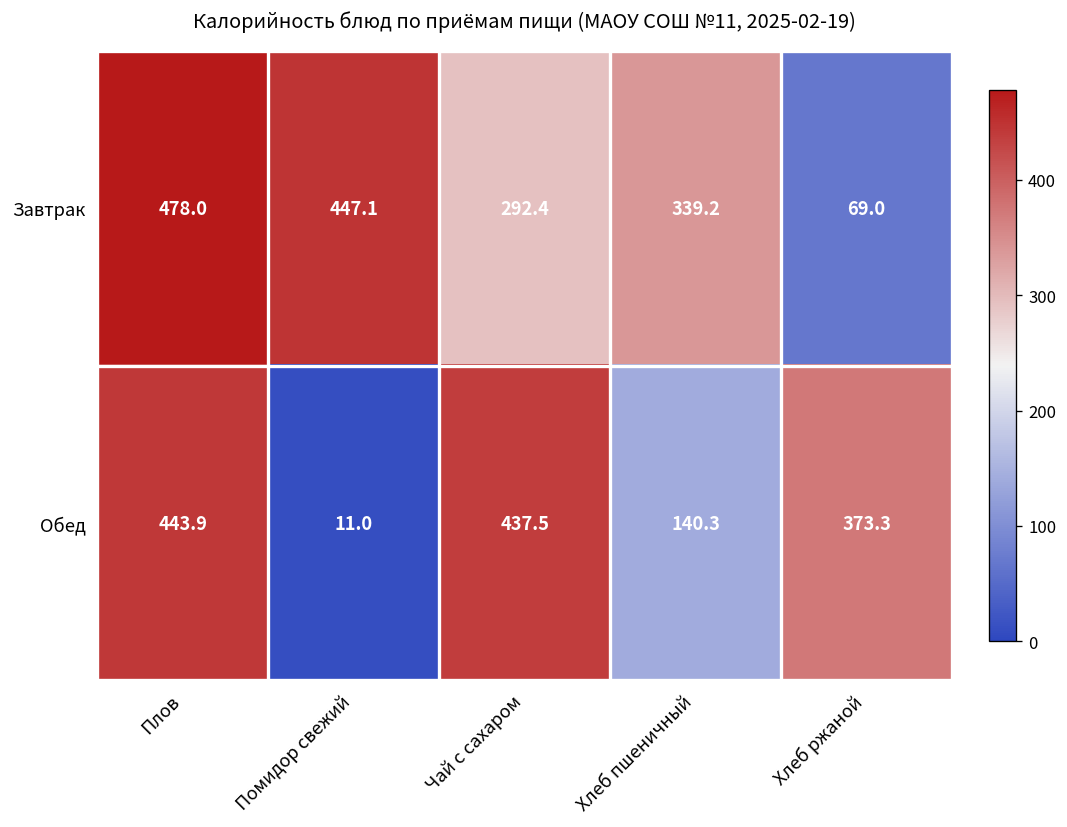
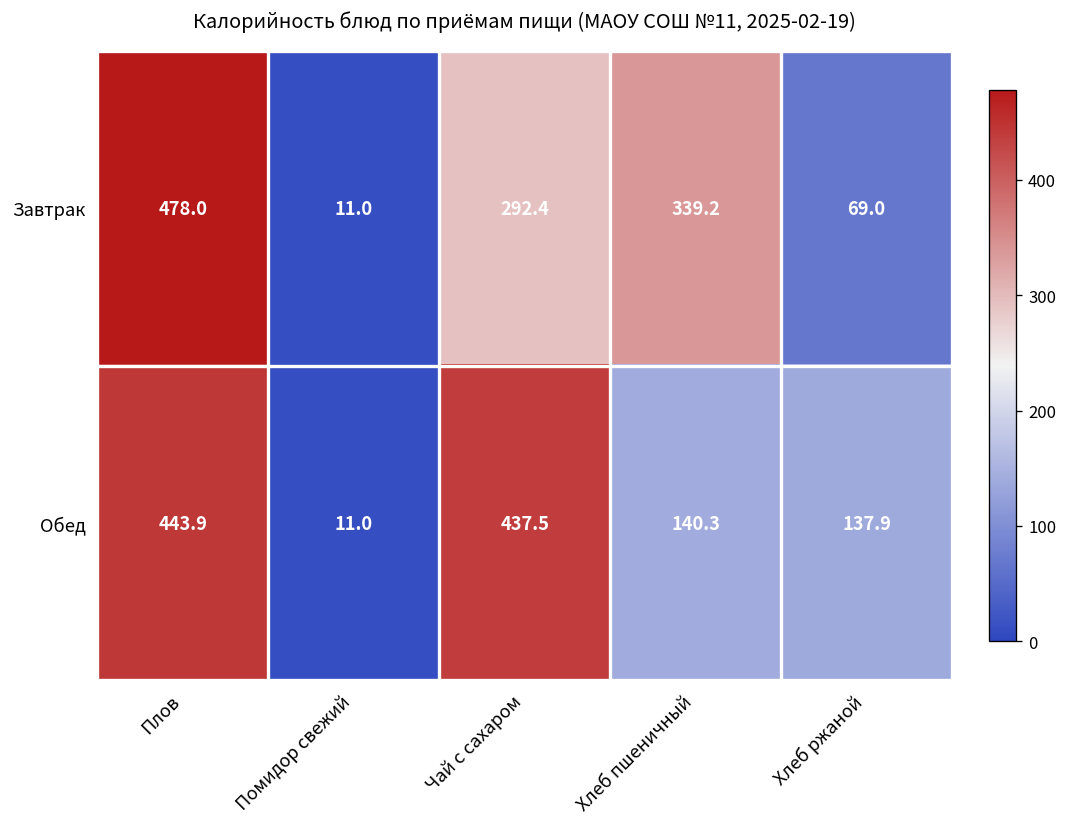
Завтрак, Помидор свежий: 447.1 -> 11.0
Обед, Хлеб ржаной: 373.3 -> 137.9
